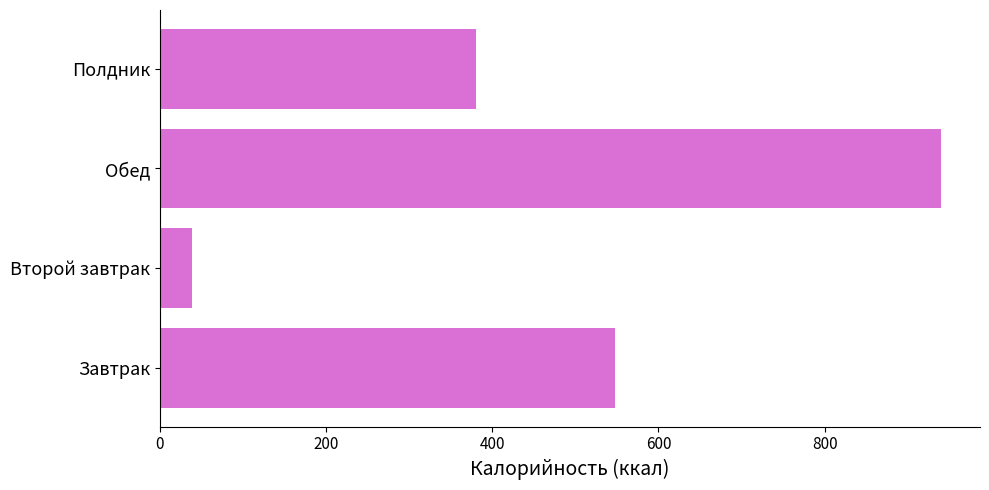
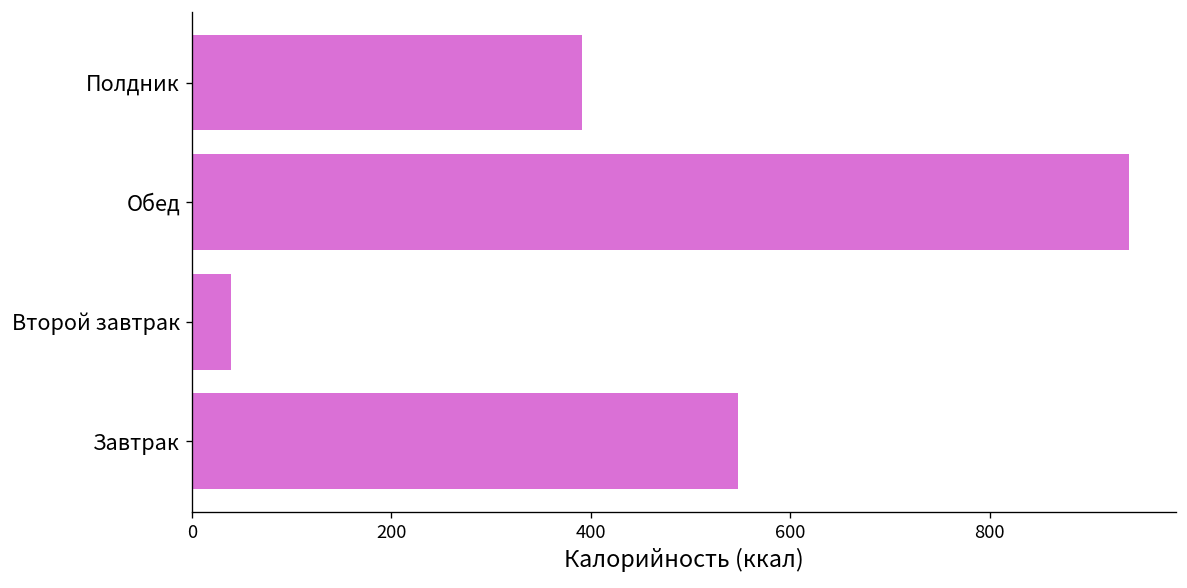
Полдник: 380 -> 390
